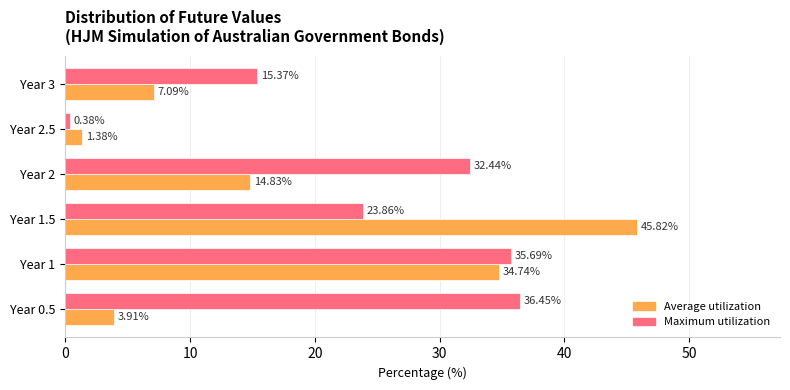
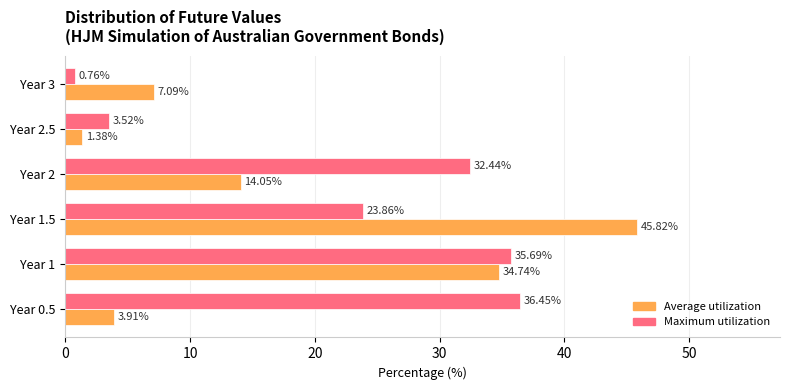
Maximum utilization, Year 3: 15.37% -> 0.76%
Maximum utilization, Year 2.5: 0.38% -> 3.52%
Average utilization, Year 2: 14.83% -> 14.05%
